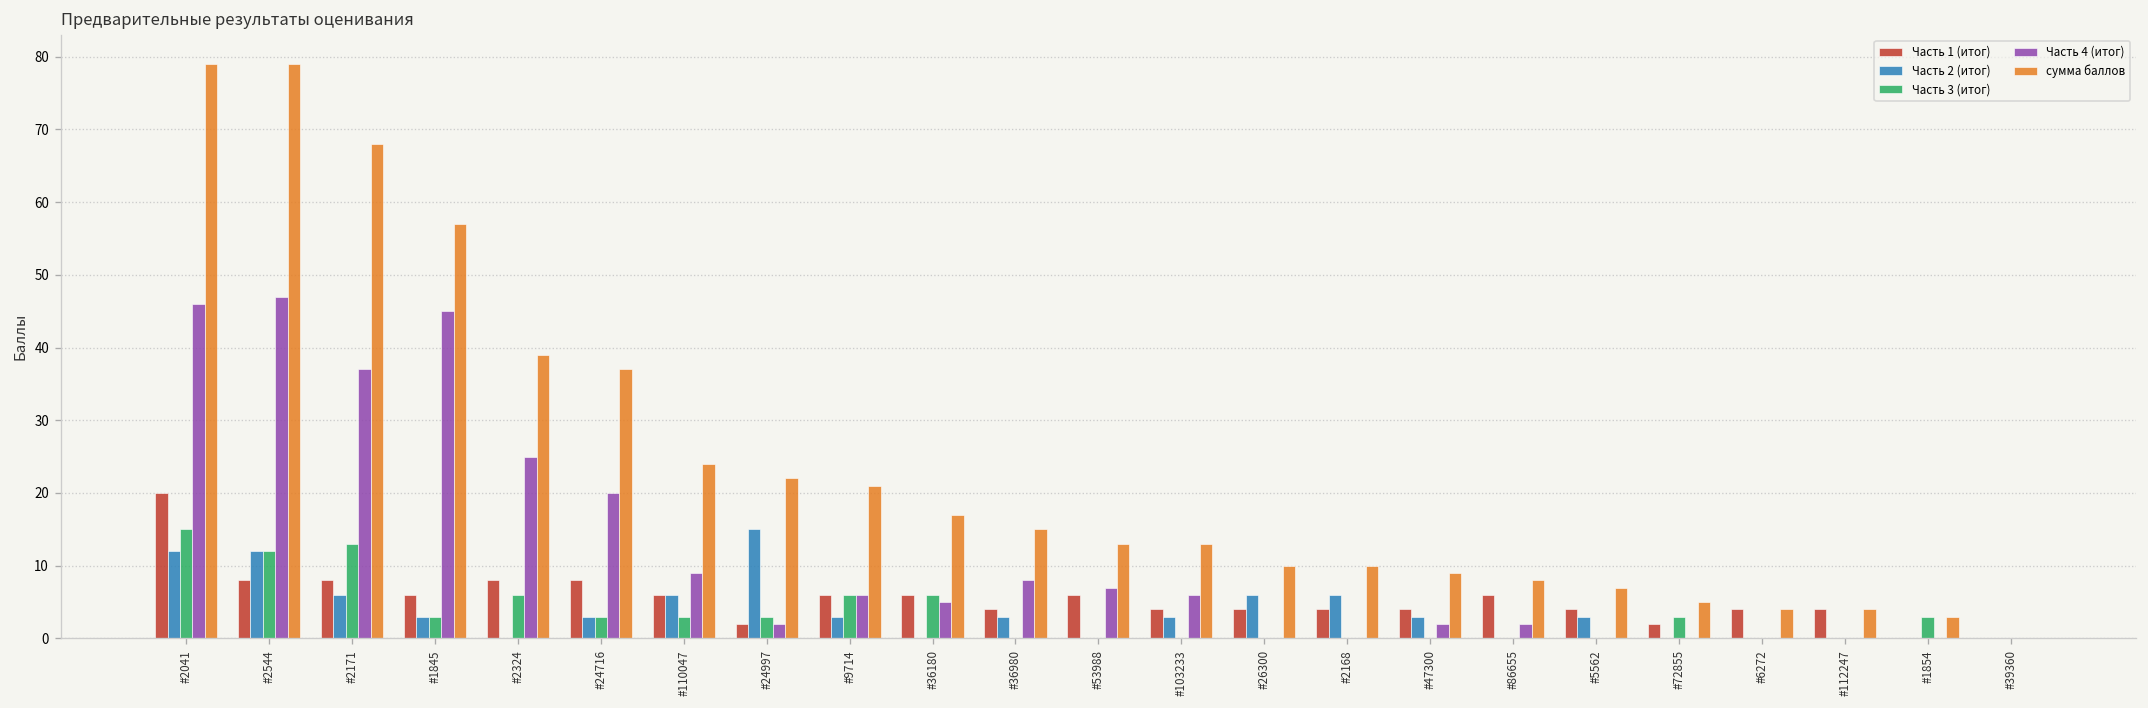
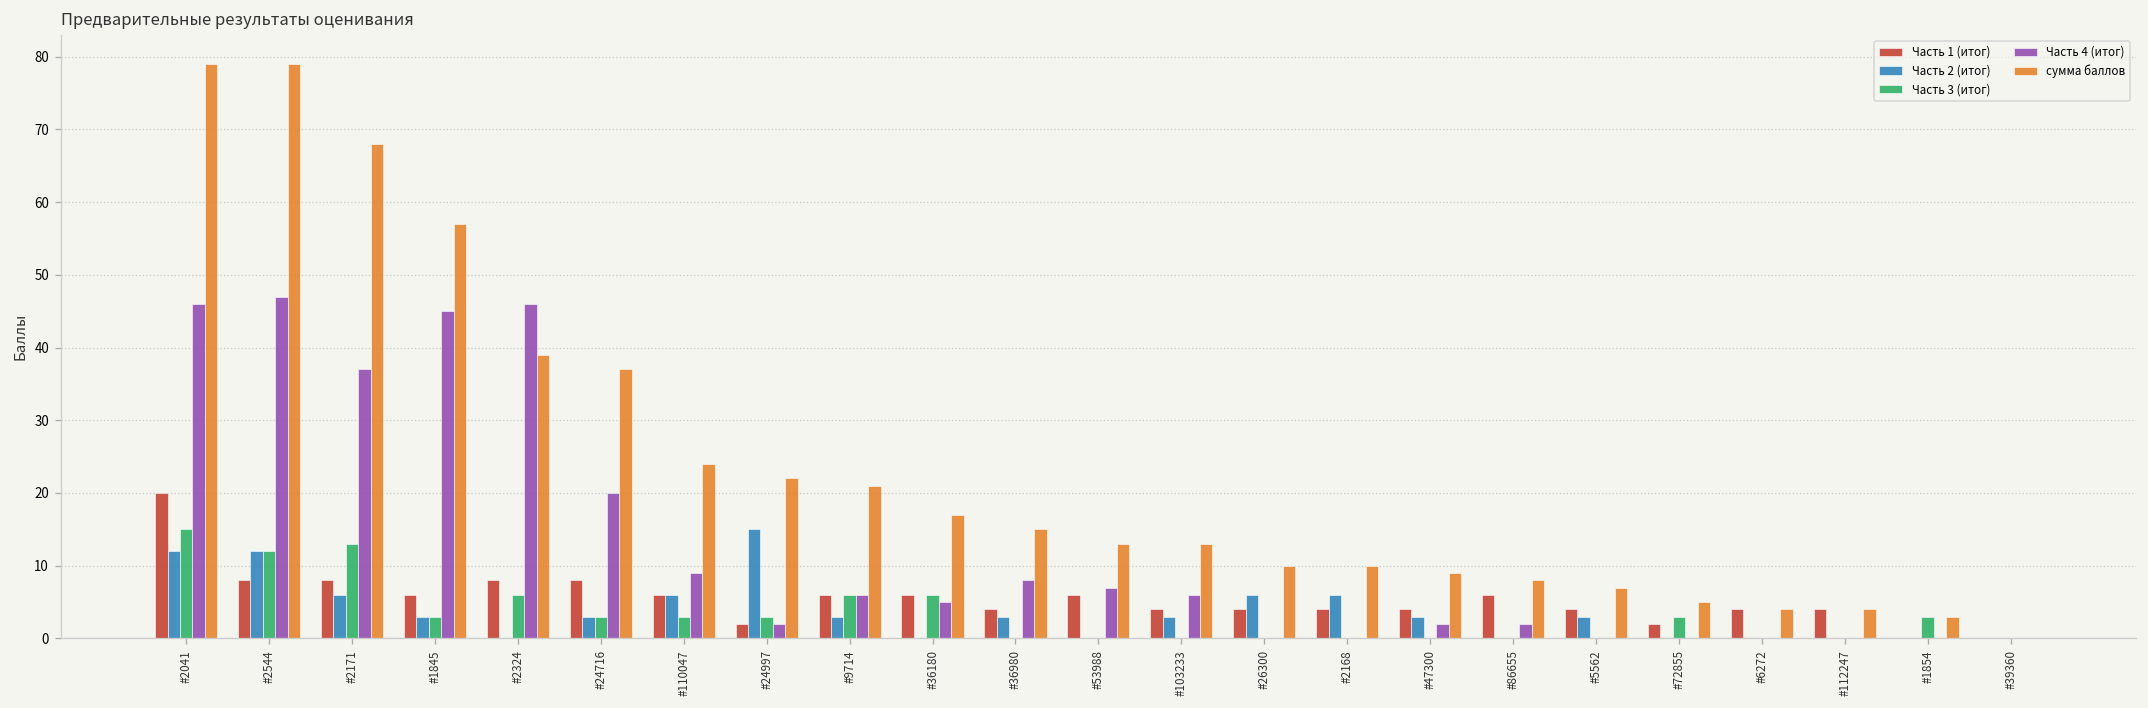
Часть 4 (итог), #2324: 25 -> 46
